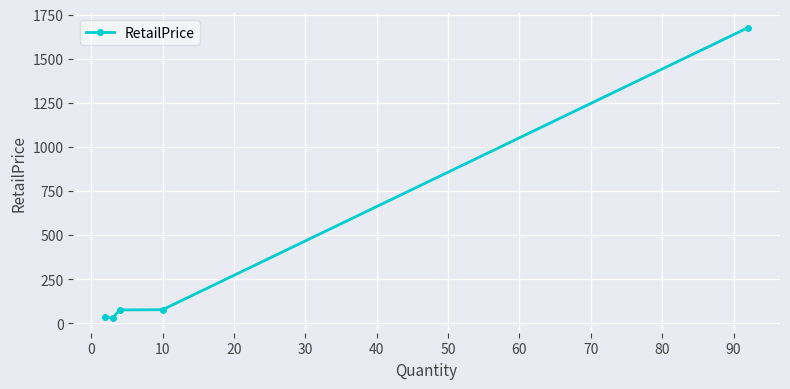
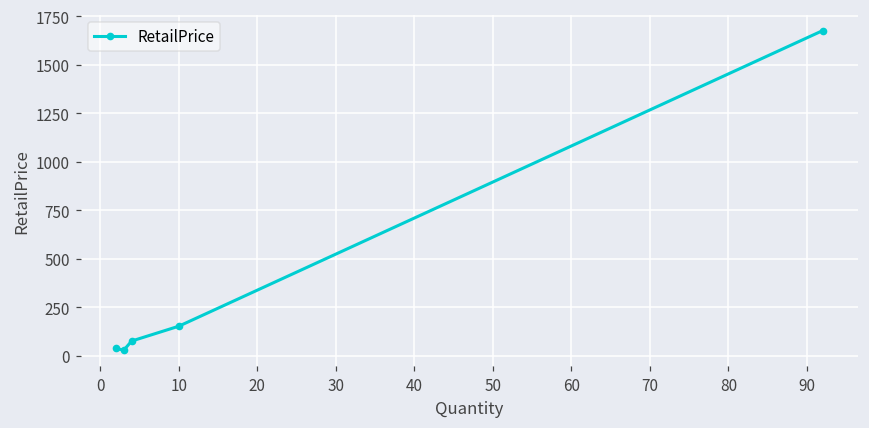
10: 80 -> 150
